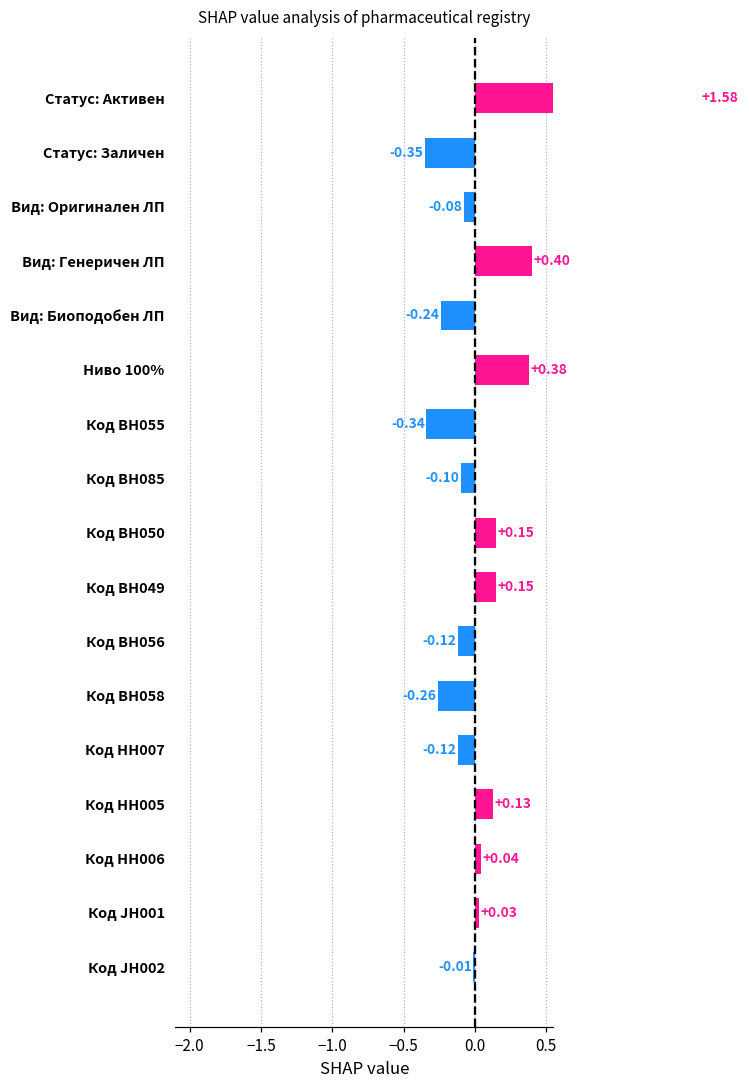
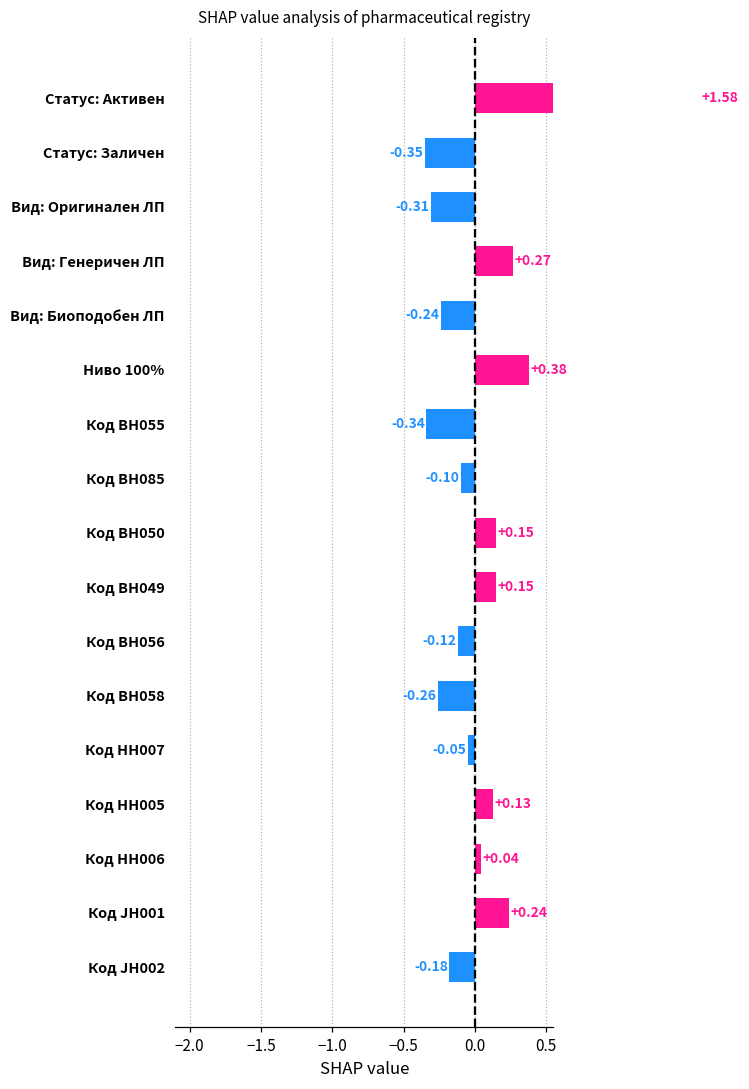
Вид: Оригинален ЛП: -0.08 -> -0.31
Вид: Генеричен ЛП: +0.40 -> +0.27
Код HH007: -0.12 -> -0.05
Код JH001: +0.03 -> +0.24
Код JH002: -0.01 -> -0.18
